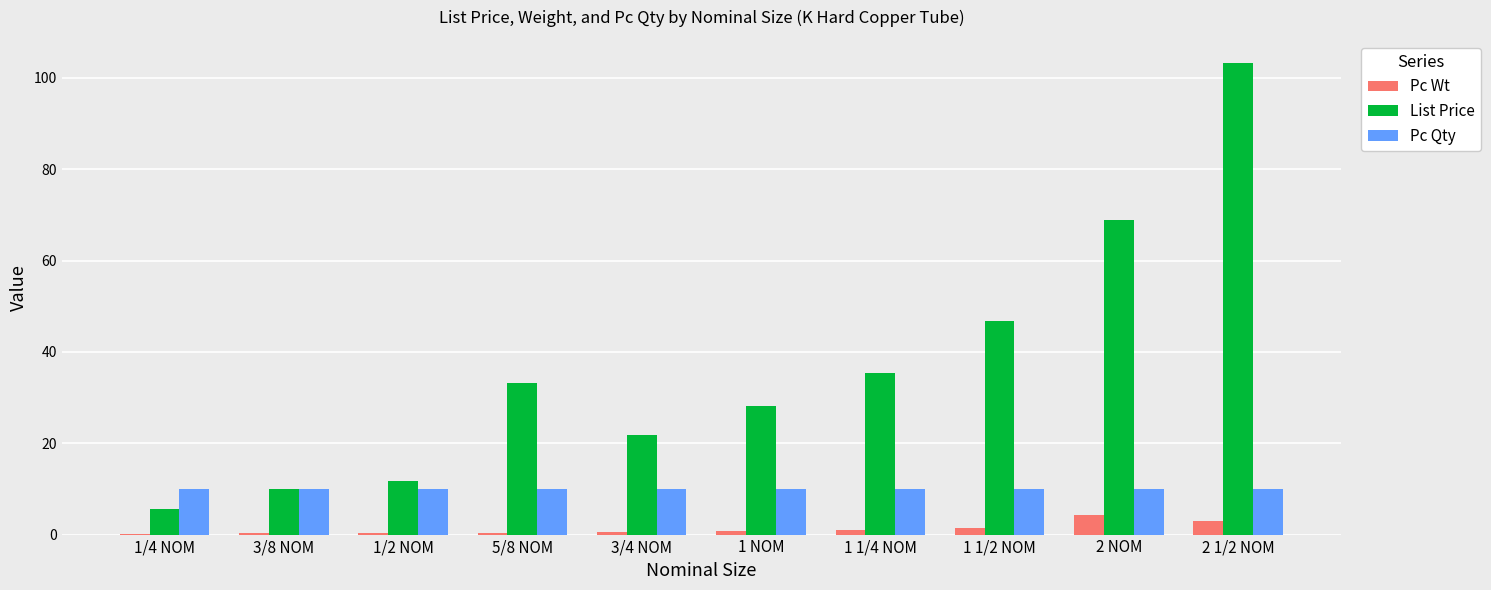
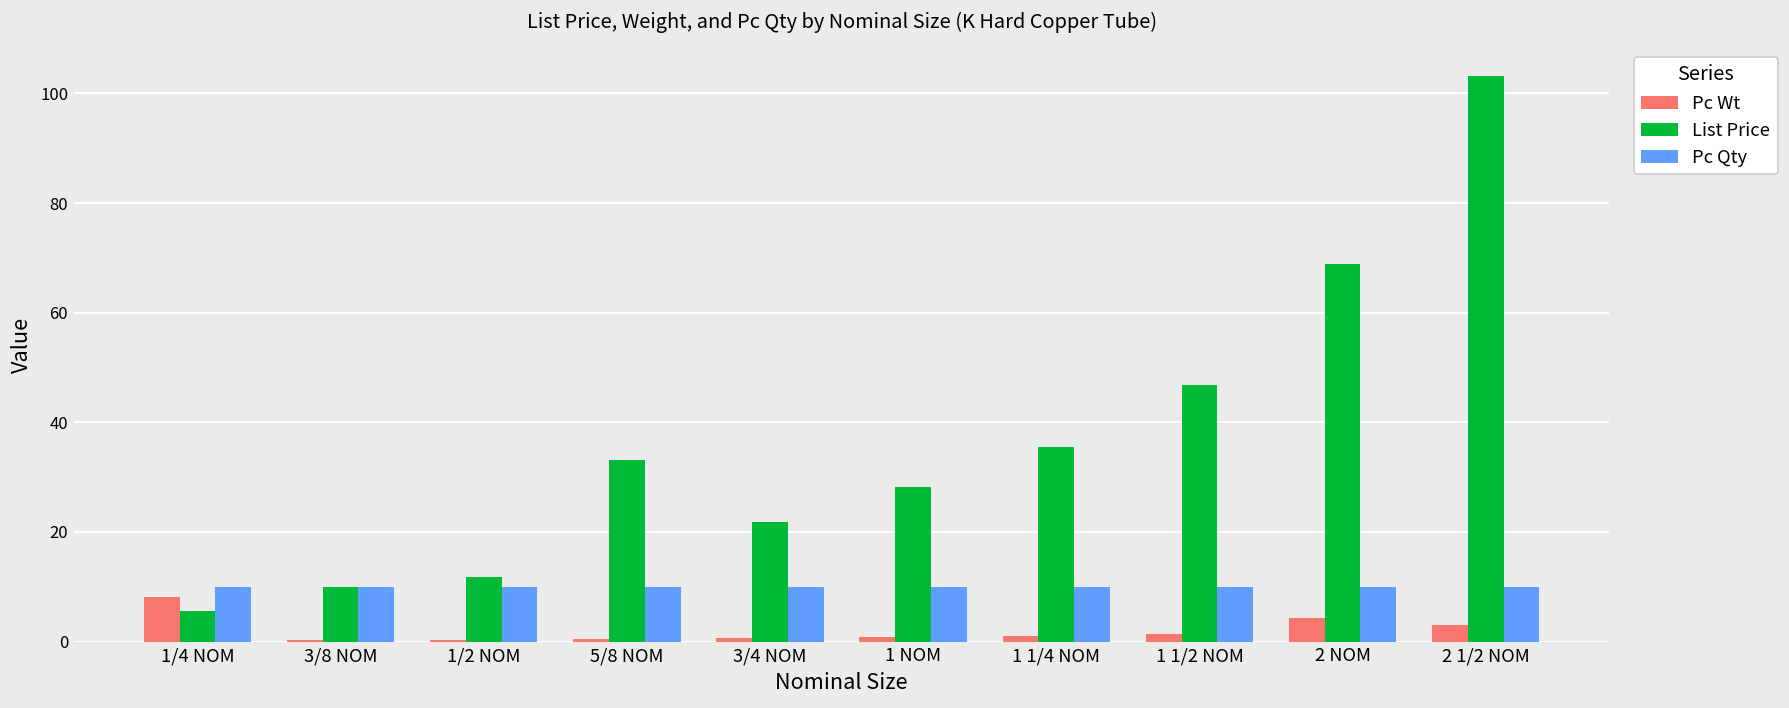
Pc Wt, 1/4 NOM: 0 -> 8
